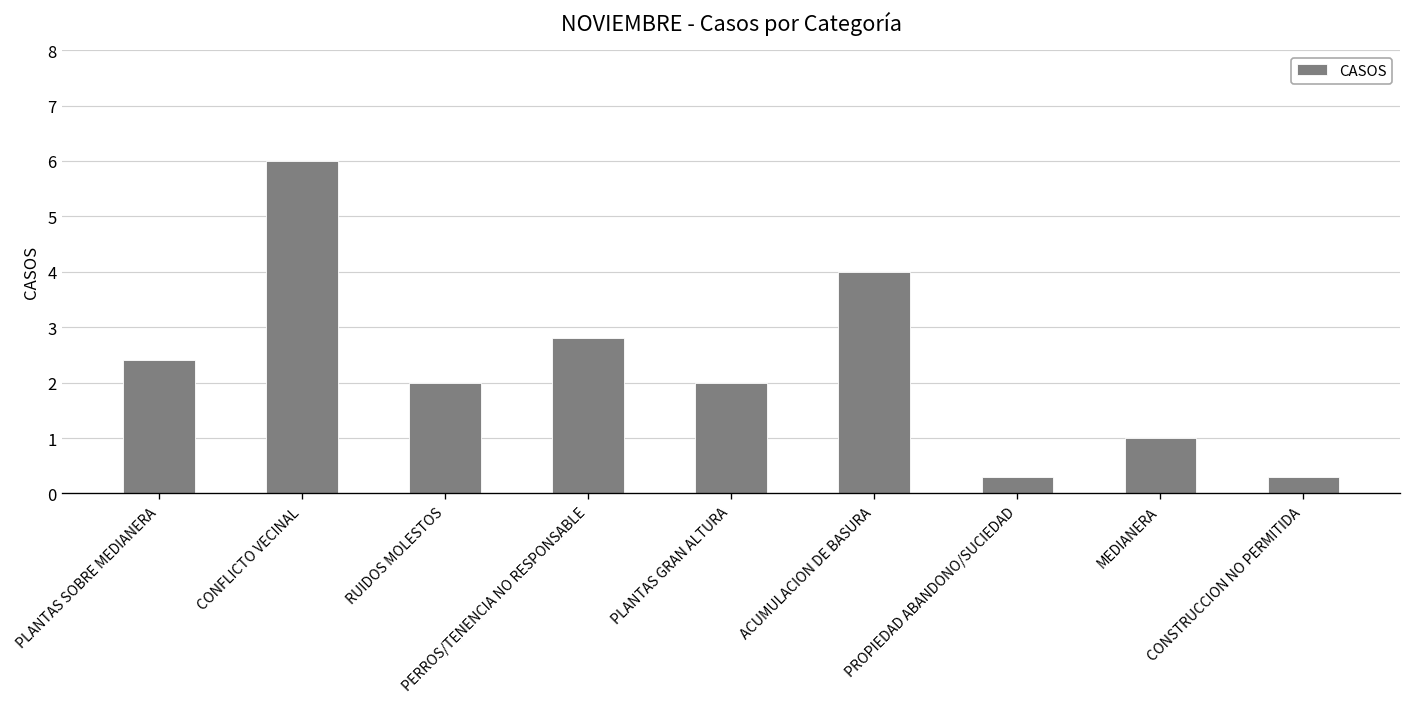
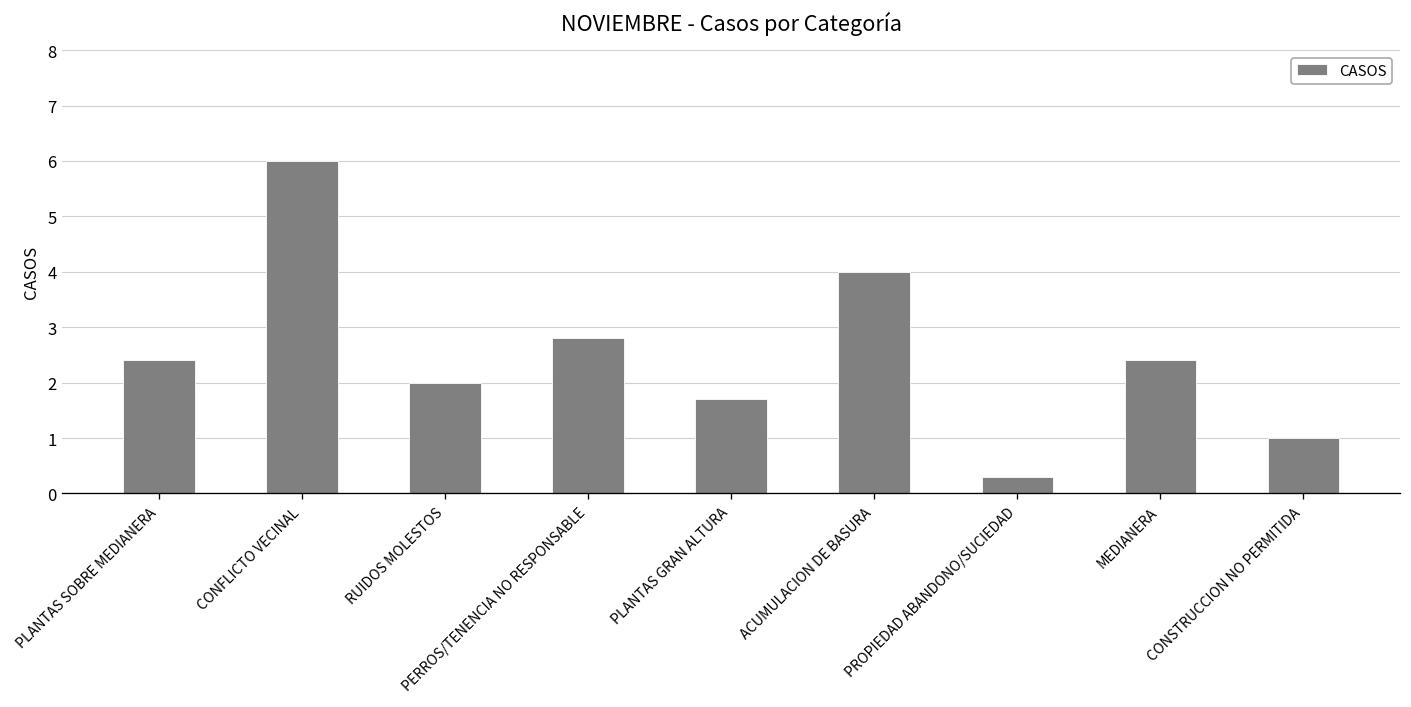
PLANTAS GRAN ALTURA: 2.0 -> 1.7
MEDIANERA: 1.0 -> 2.4
CONSTRUCCION NO PERMITIDA: 0.3 -> 1.0
